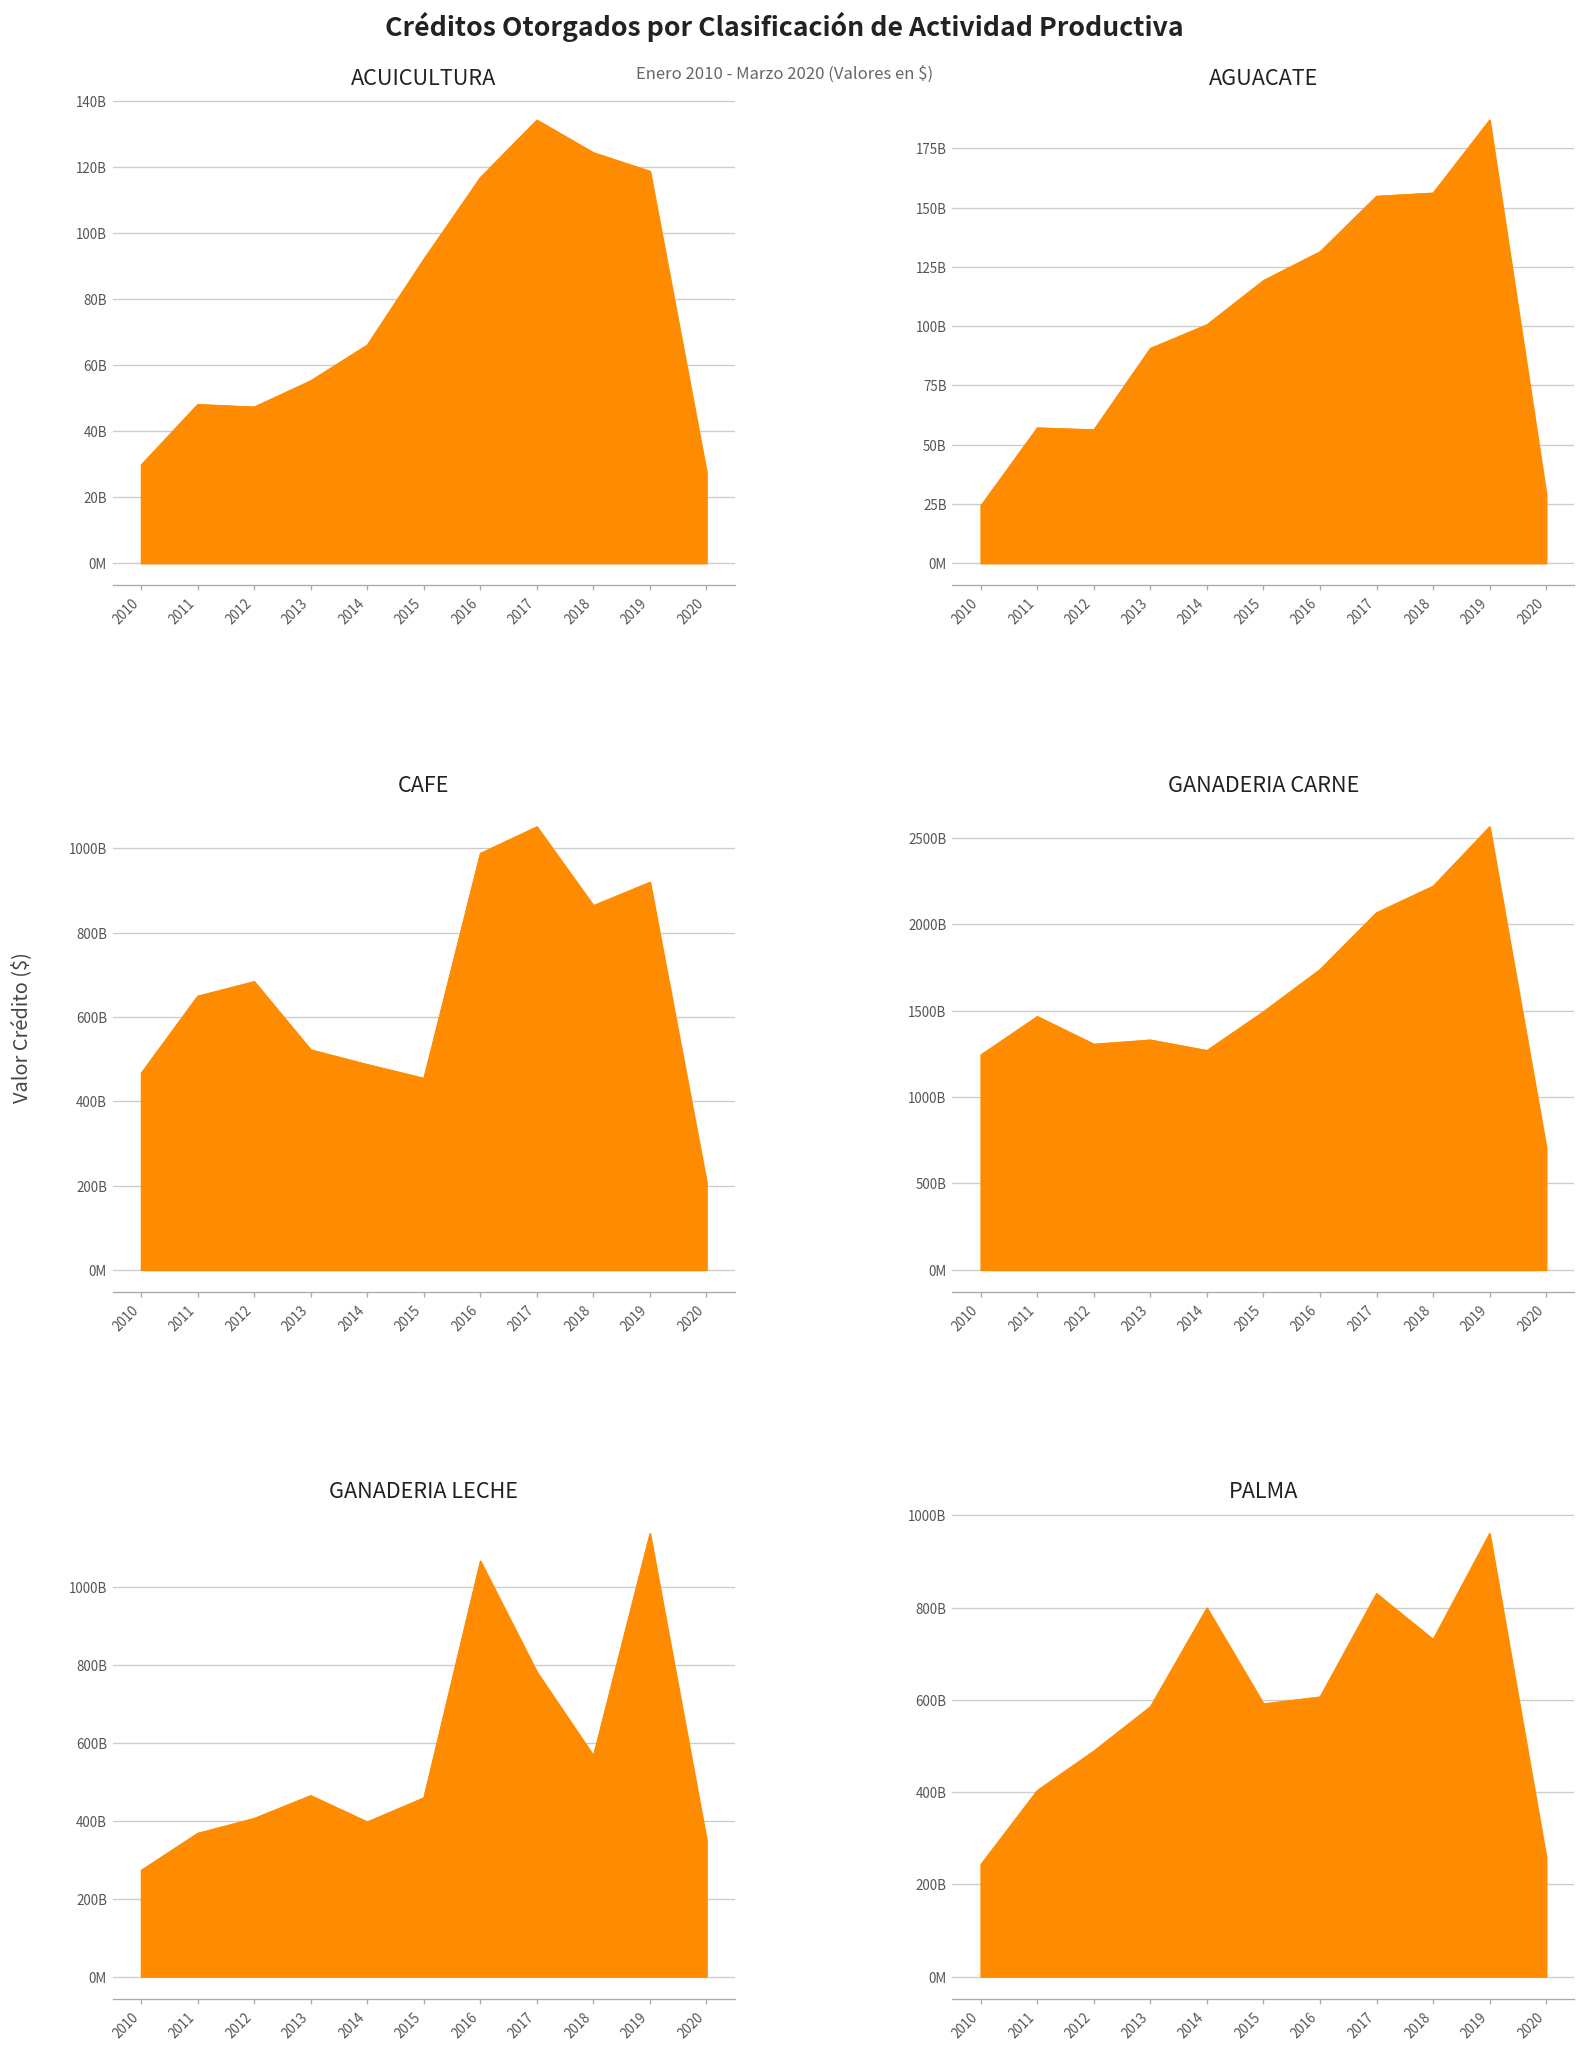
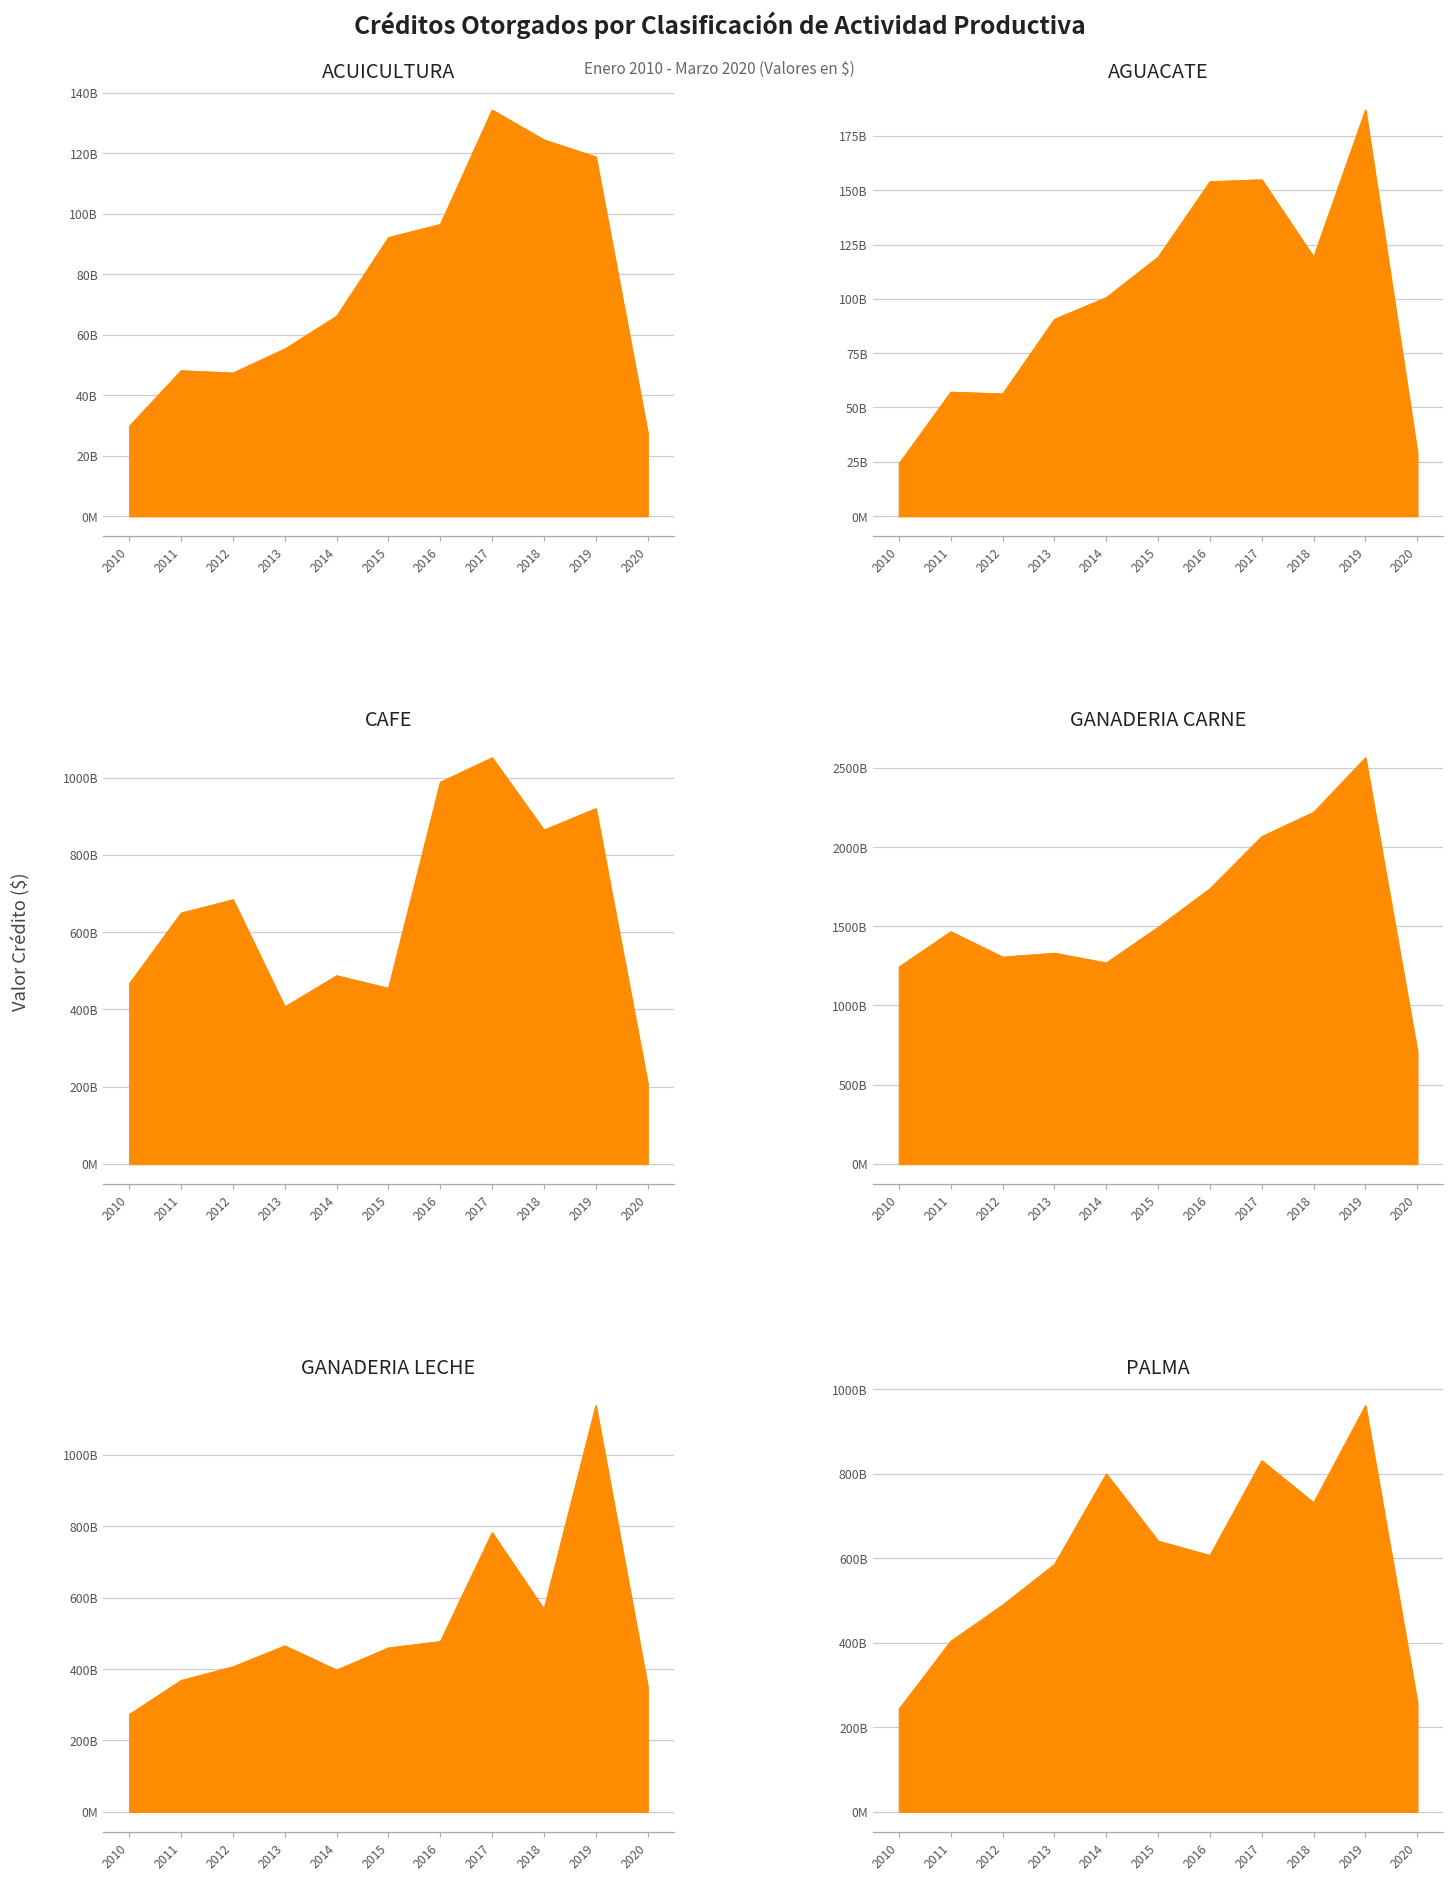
ACUICULTURA, 2016: 117000000000 -> 96000000000
AGUACATE, 2016: 131000000000 -> 154000000000
AGUACATE, 2018: 156000000000 -> 119000000000
CAFE, 2013: 520000000000 -> 410000000000
GANADERIA LECHE, 2016: 1070000000000 -> 480000000000
PALMA, 2015: 590000000000 -> 640000000000
